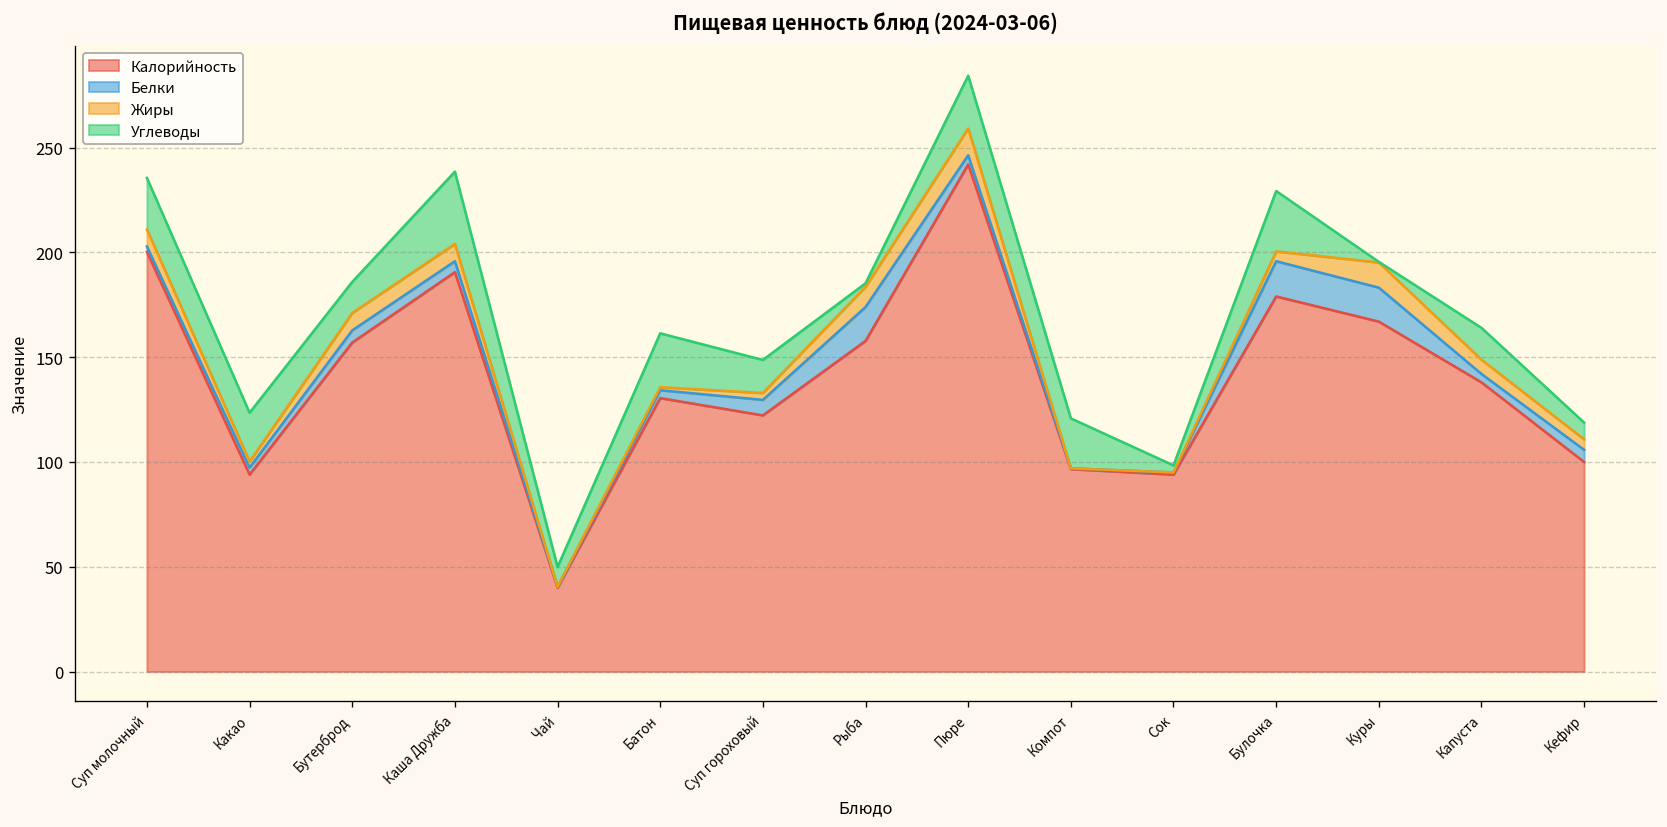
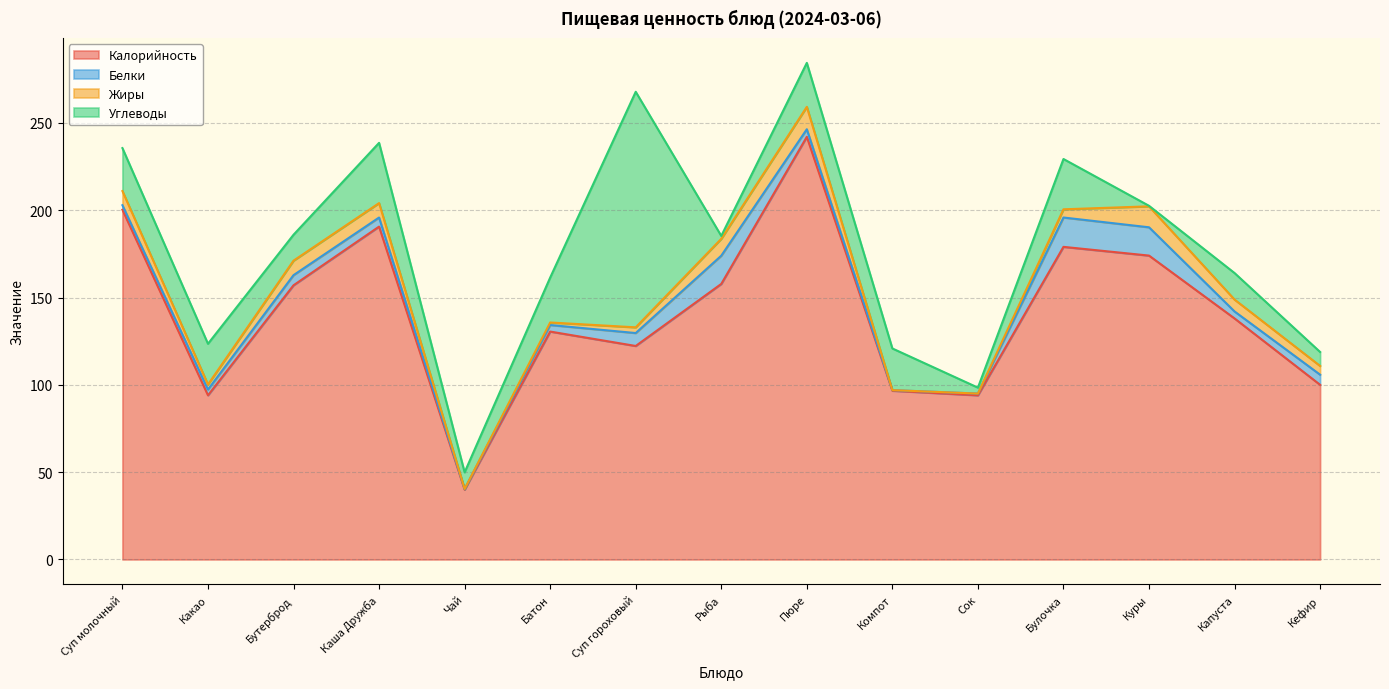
Углеводы, Суп гороховый: 16 -> 135
Калорийность, Куры: 167 -> 174
